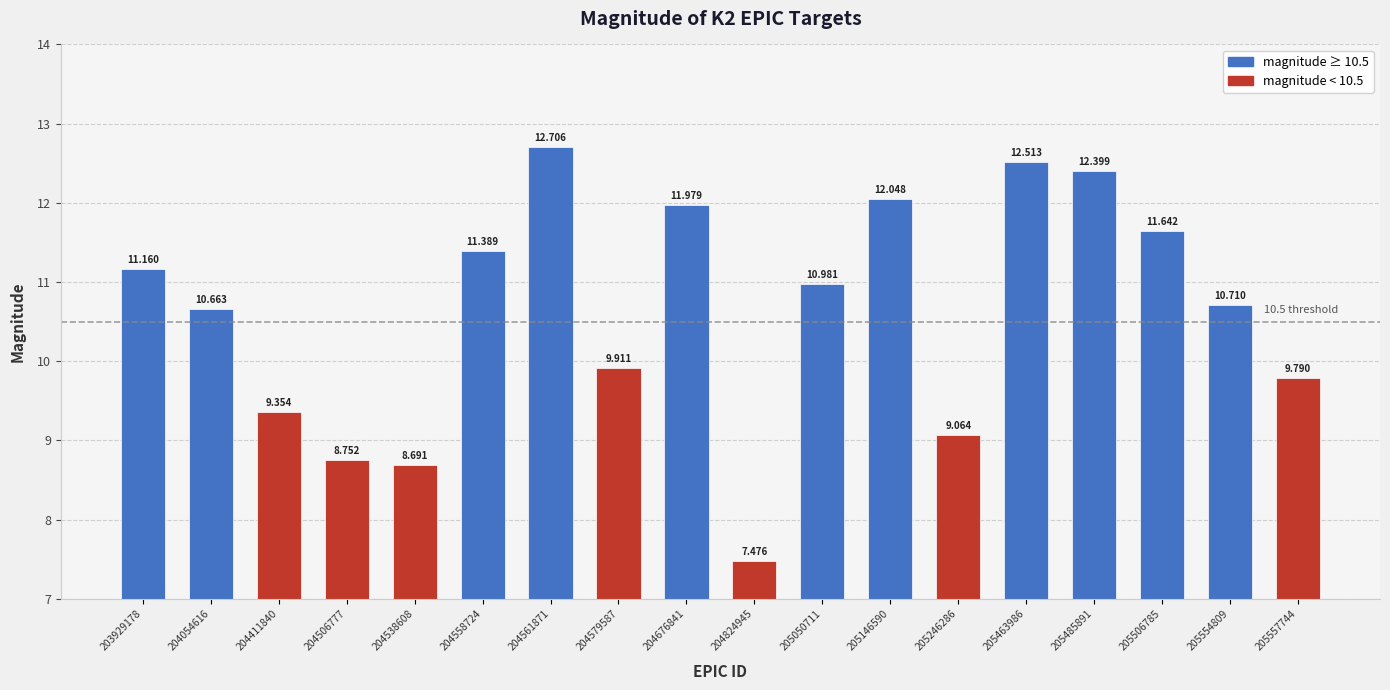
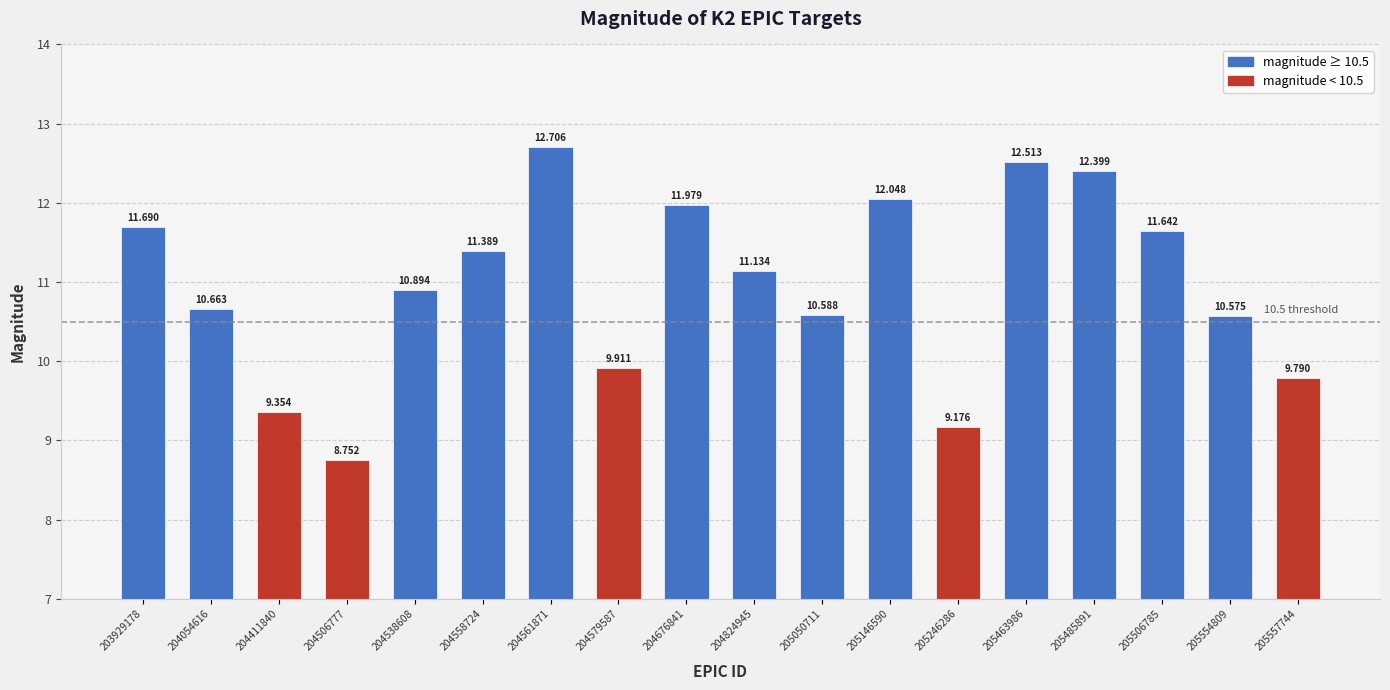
203929178: 11.160 -> 11.690
204538608: 8.691 -> 10.894
204824945: 7.476 -> 11.134
205050711: 10.981 -> 10.588
205246286: 9.064 -> 9.176
205554809: 10.710 -> 10.575
